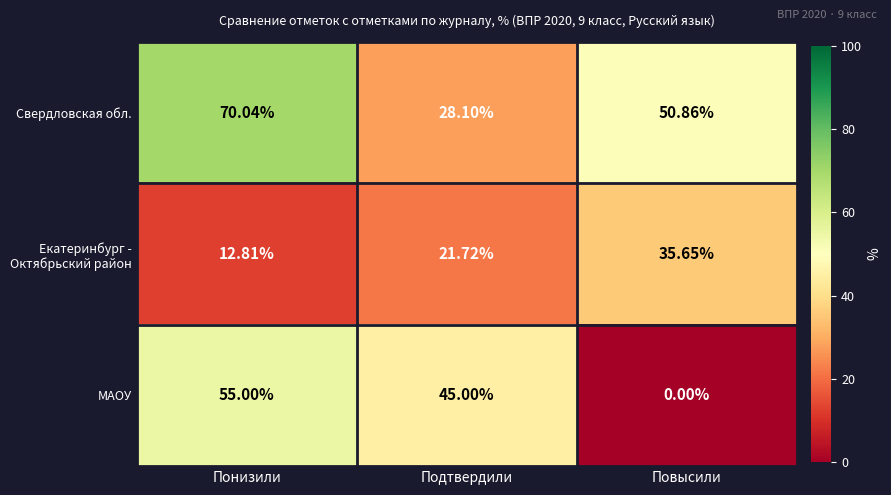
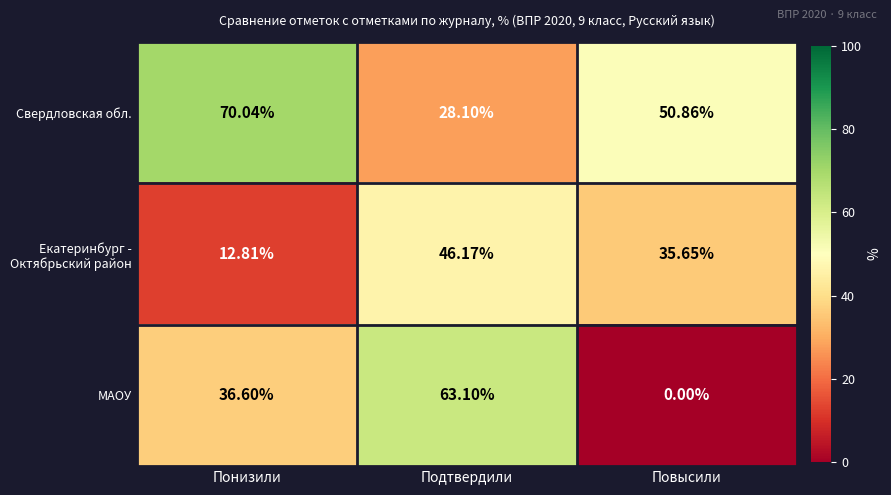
Екатеринбург - Октябрьский район, Подтвердили: 21.72% -> 46.17%
МАОУ, Понизили: 55.00% -> 36.60%
МАОУ, Подтвердили: 45.00% -> 63.10%
